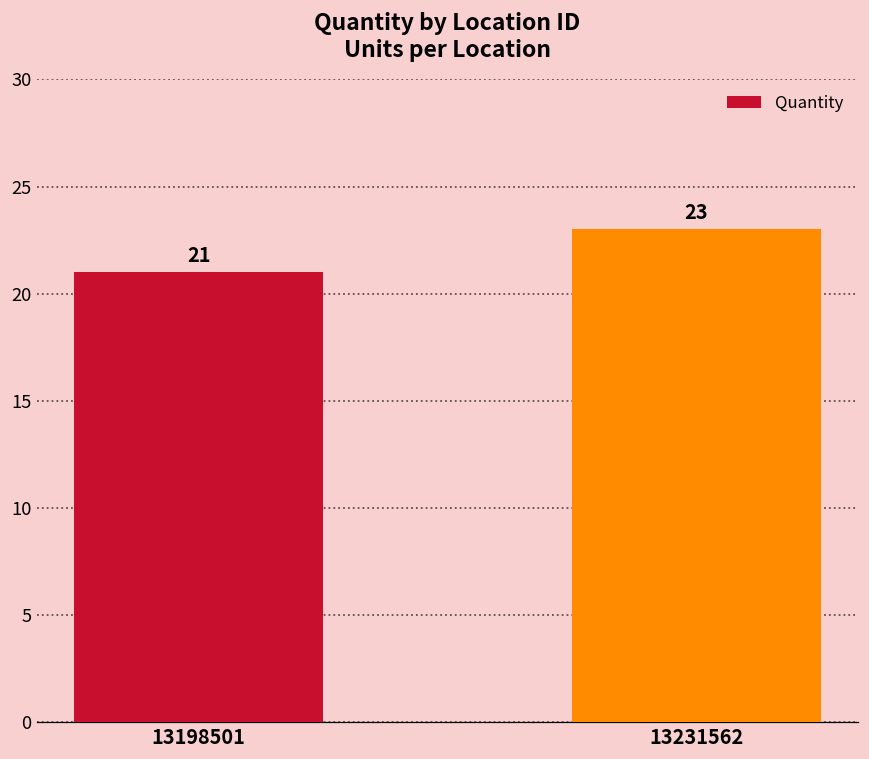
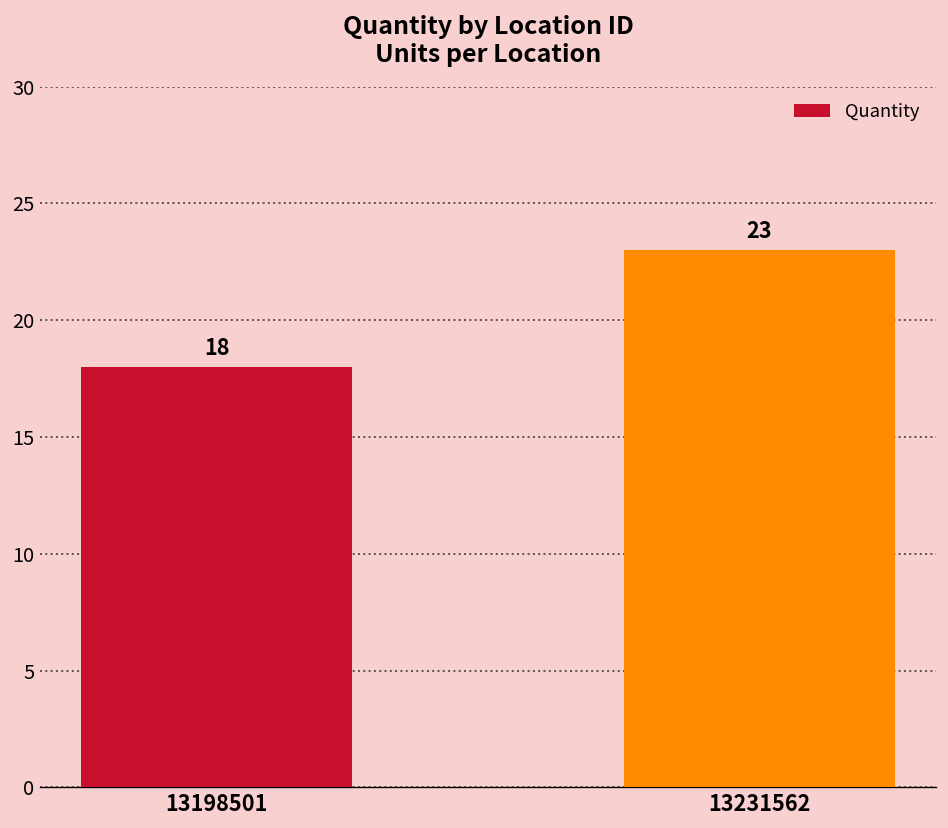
13198501: 21 -> 18
